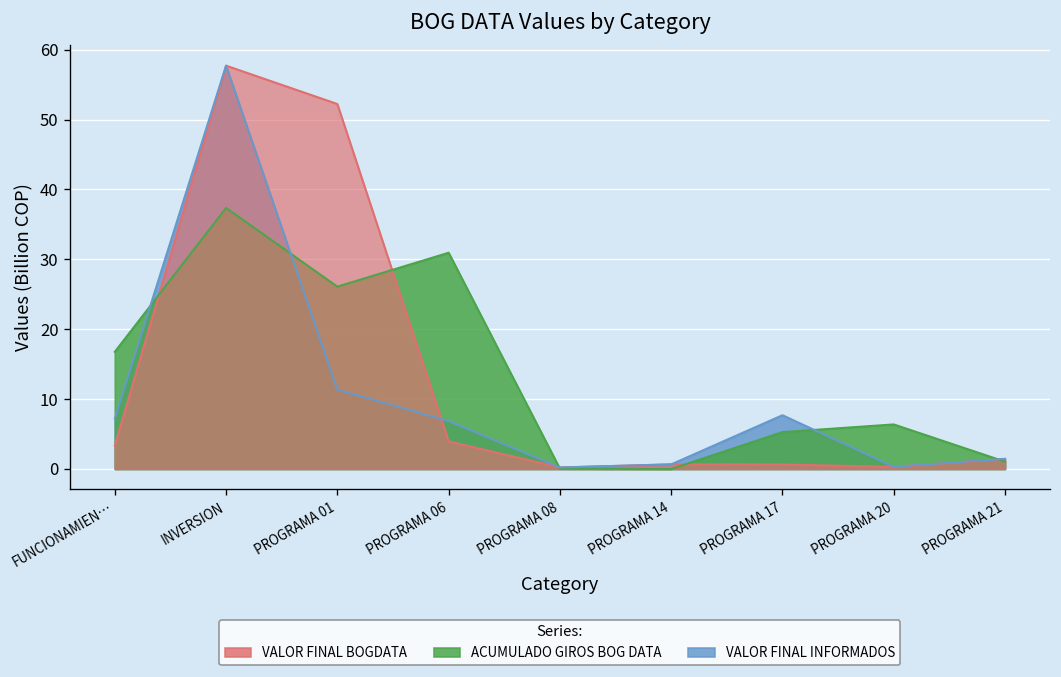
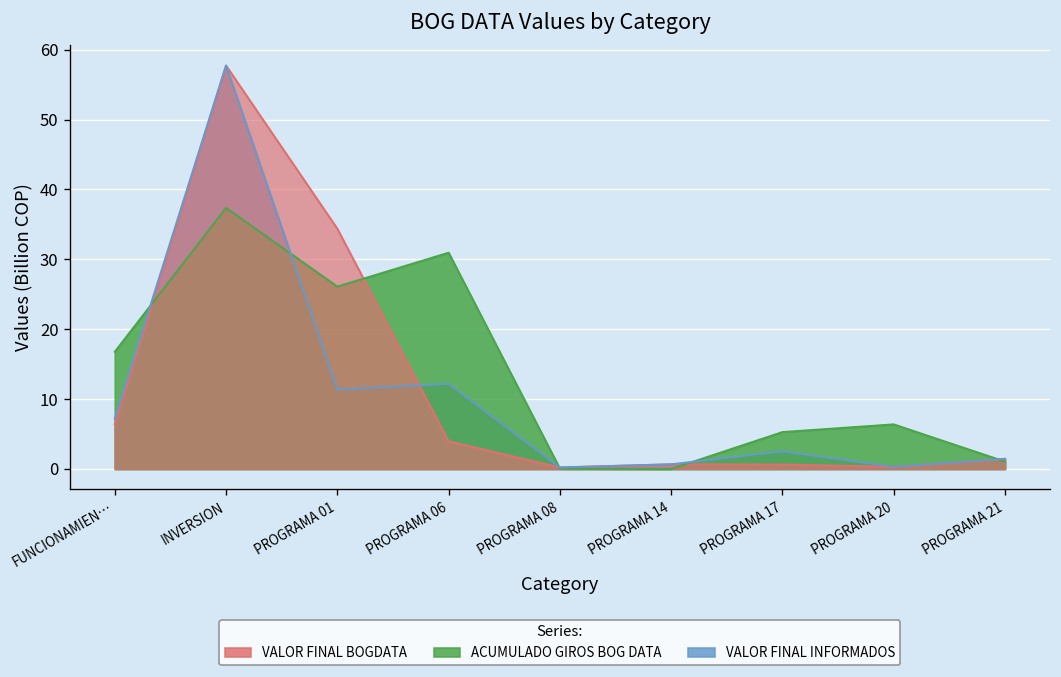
VALOR FINAL BOGDATA, FUNCIONAMIEN…: 3 -> 6
VALOR FINAL BOGDATA, PROGRAMA 01: 52 -> 34
VALOR FINAL INFORMADOS, PROGRAMA 06: 7 -> 12
VALOR FINAL INFORMADOS, PROGRAMA 17: 8 -> 3
